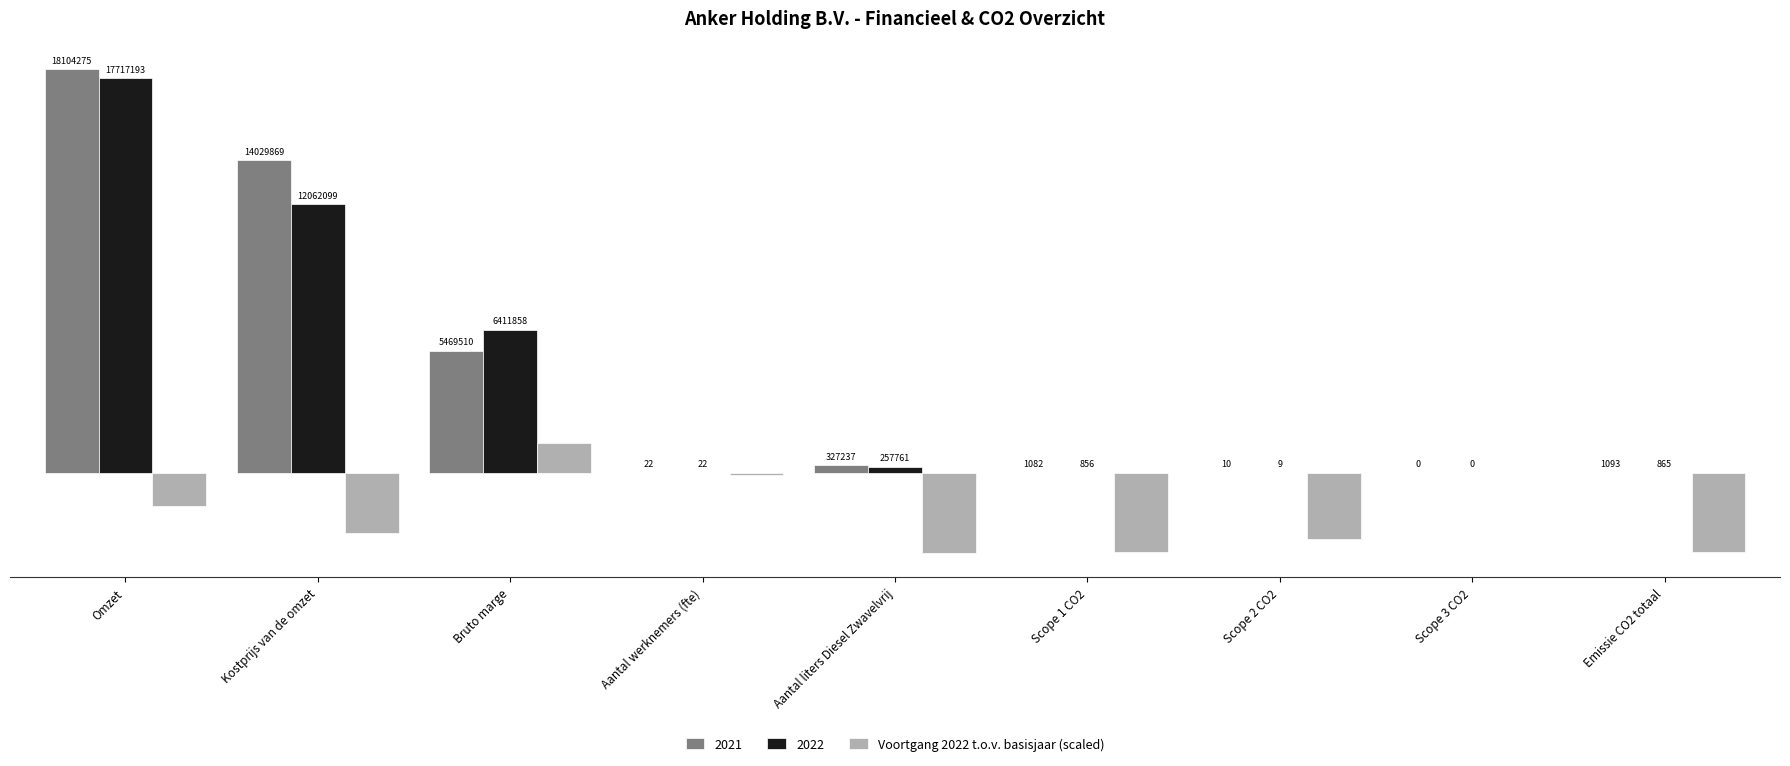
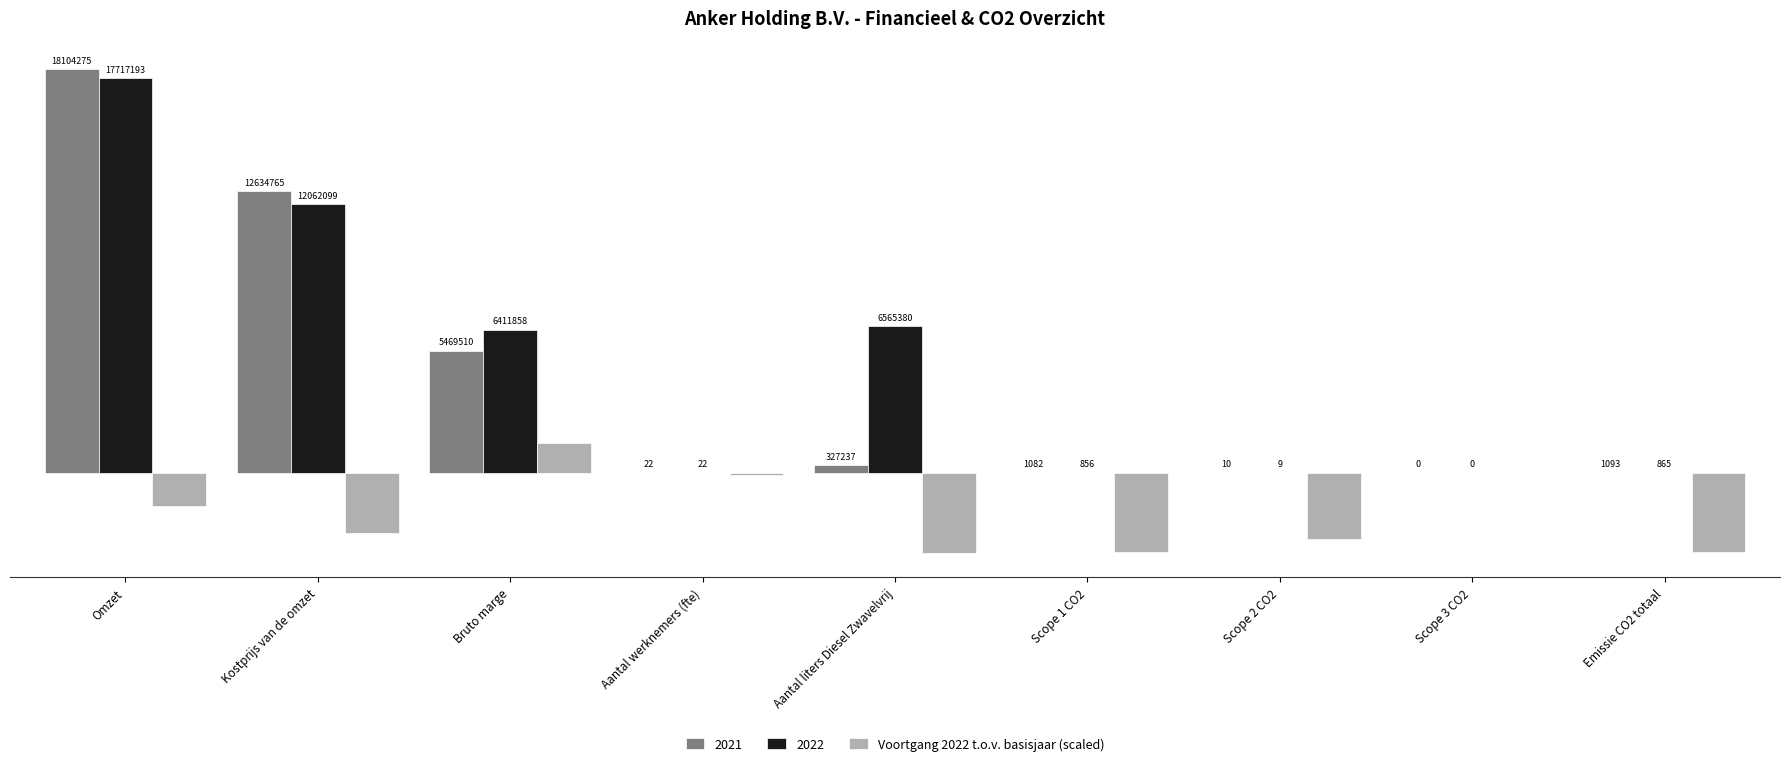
2021, Kostprijs van de omzet: 14029869 -> 12634765
2022, Aantal liters Diesel Zwavelvrij: 257761 -> 6565380
